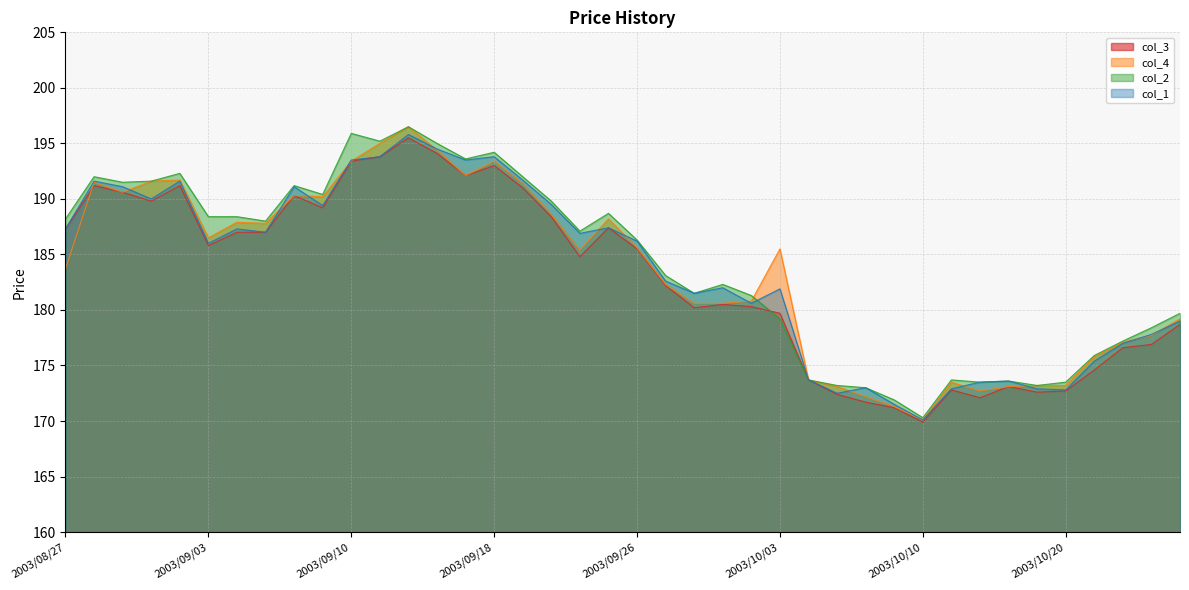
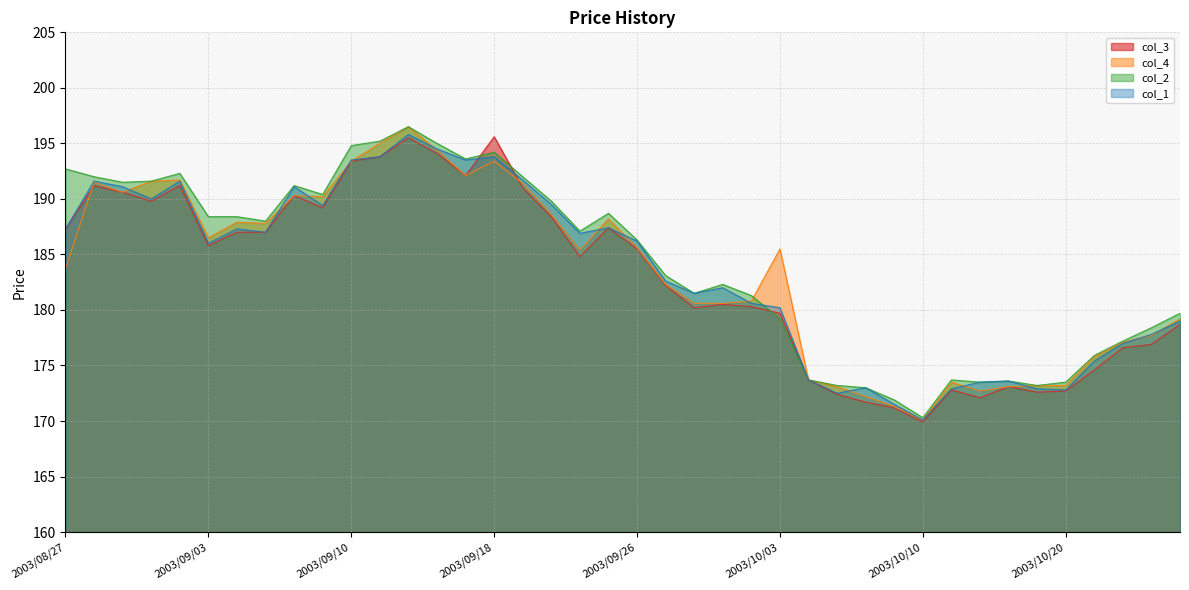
col_2, 2003/08/27: 188.2 -> 192.7
col_2, 2003/09/10: 195.9 -> 194.8
col_3, 2003/09/18: 193.0 -> 195.6
col_1, 2003/10/03: 181.9 -> 180.2
